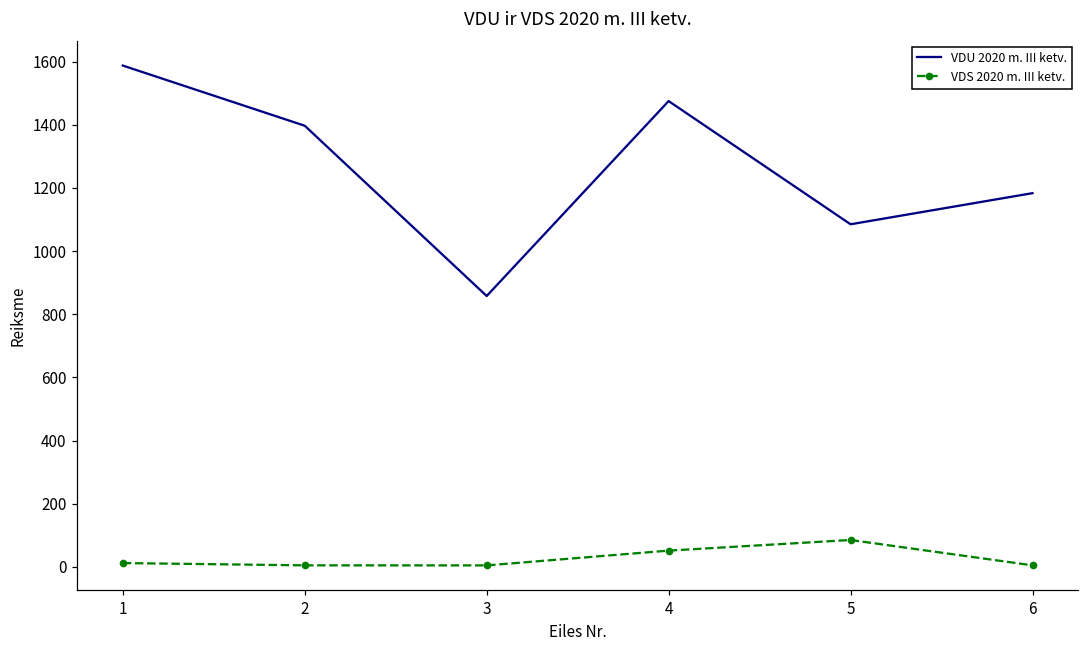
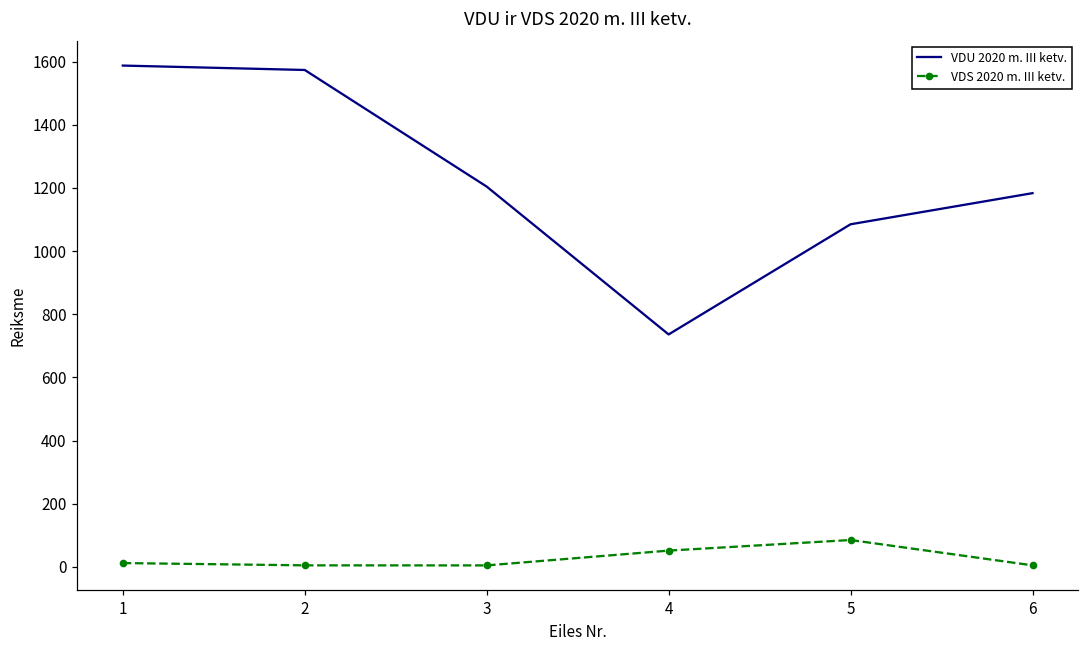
VDU 2020 m. III ketv., 2: 1400 -> 1570
VDU 2020 m. III ketv., 3: 860 -> 1200
VDU 2020 m. III ketv., 4: 1480 -> 740
